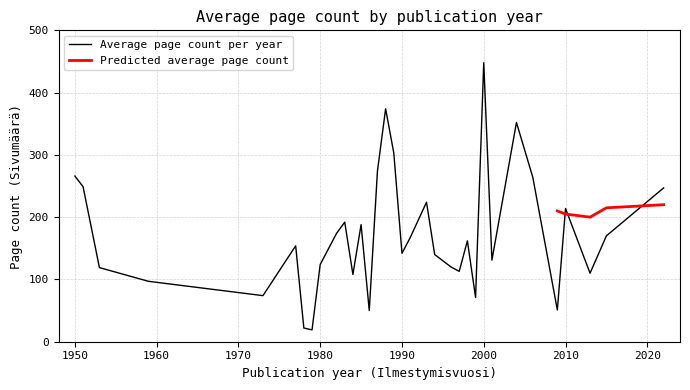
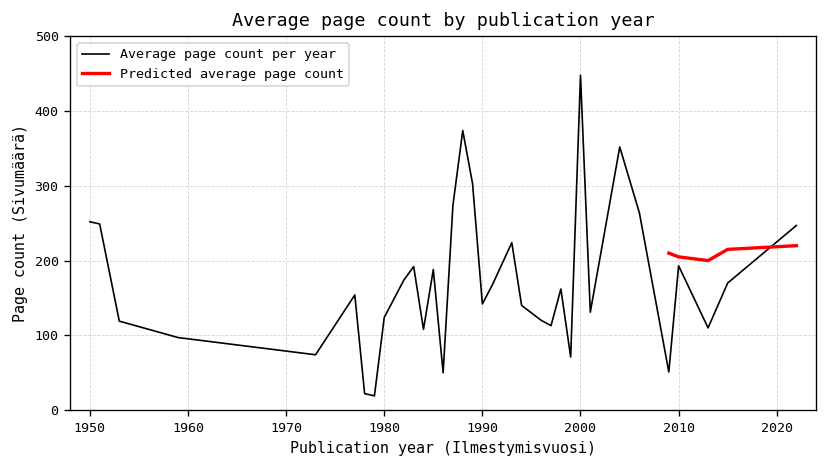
Average page count per year, 1950: 270 -> 250
Average page count per year, 2010: 210 -> 190
